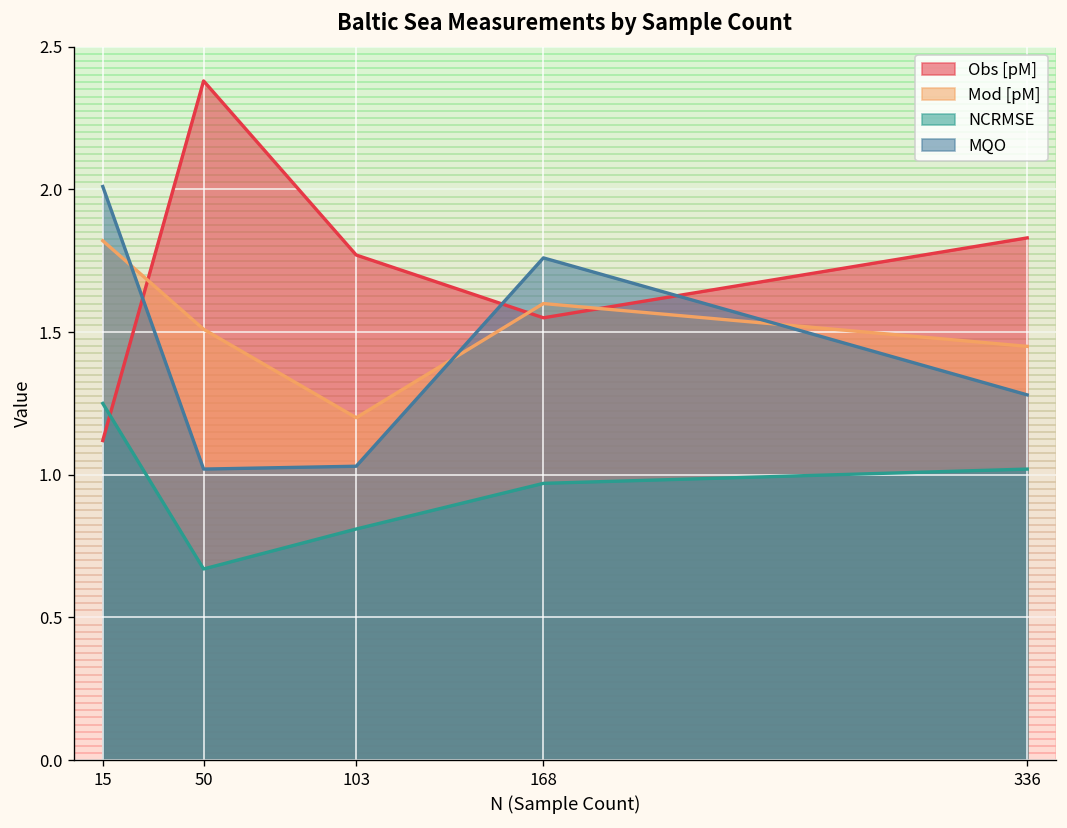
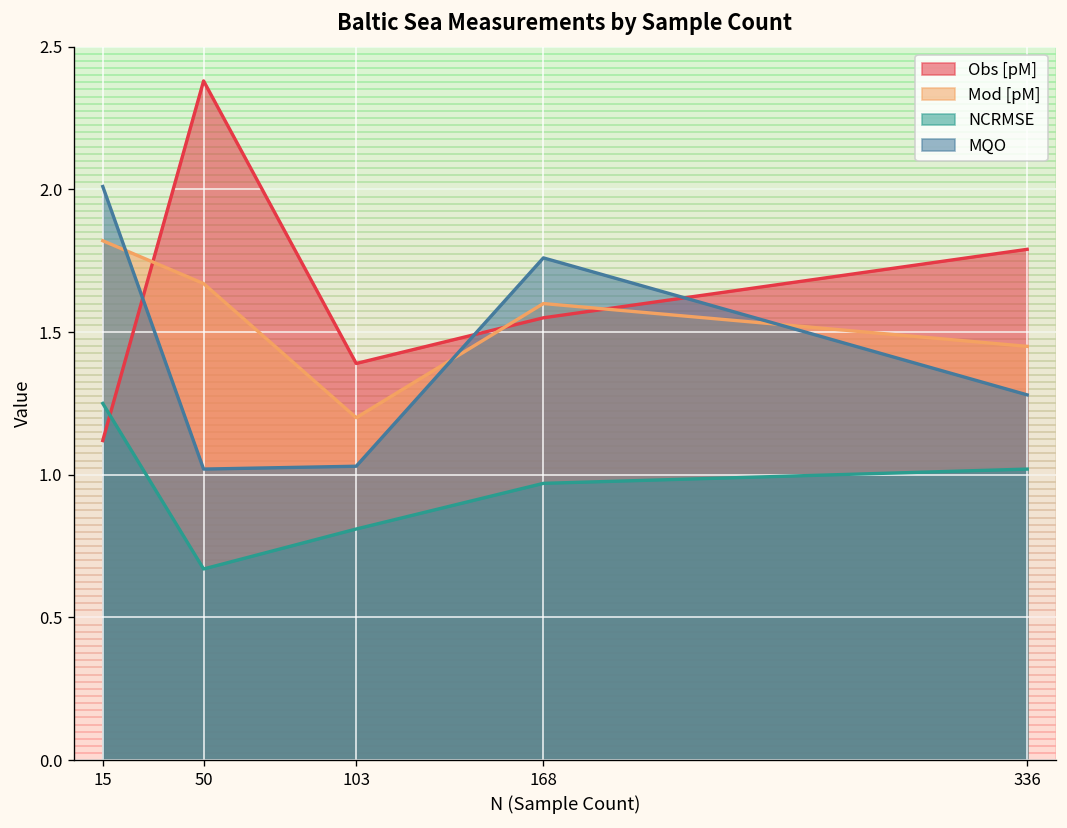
Mod [pM], 50: 1.51 -> 1.67
Obs [pM], 103: 1.77 -> 1.39
Obs [pM], 336: 1.83 -> 1.79
